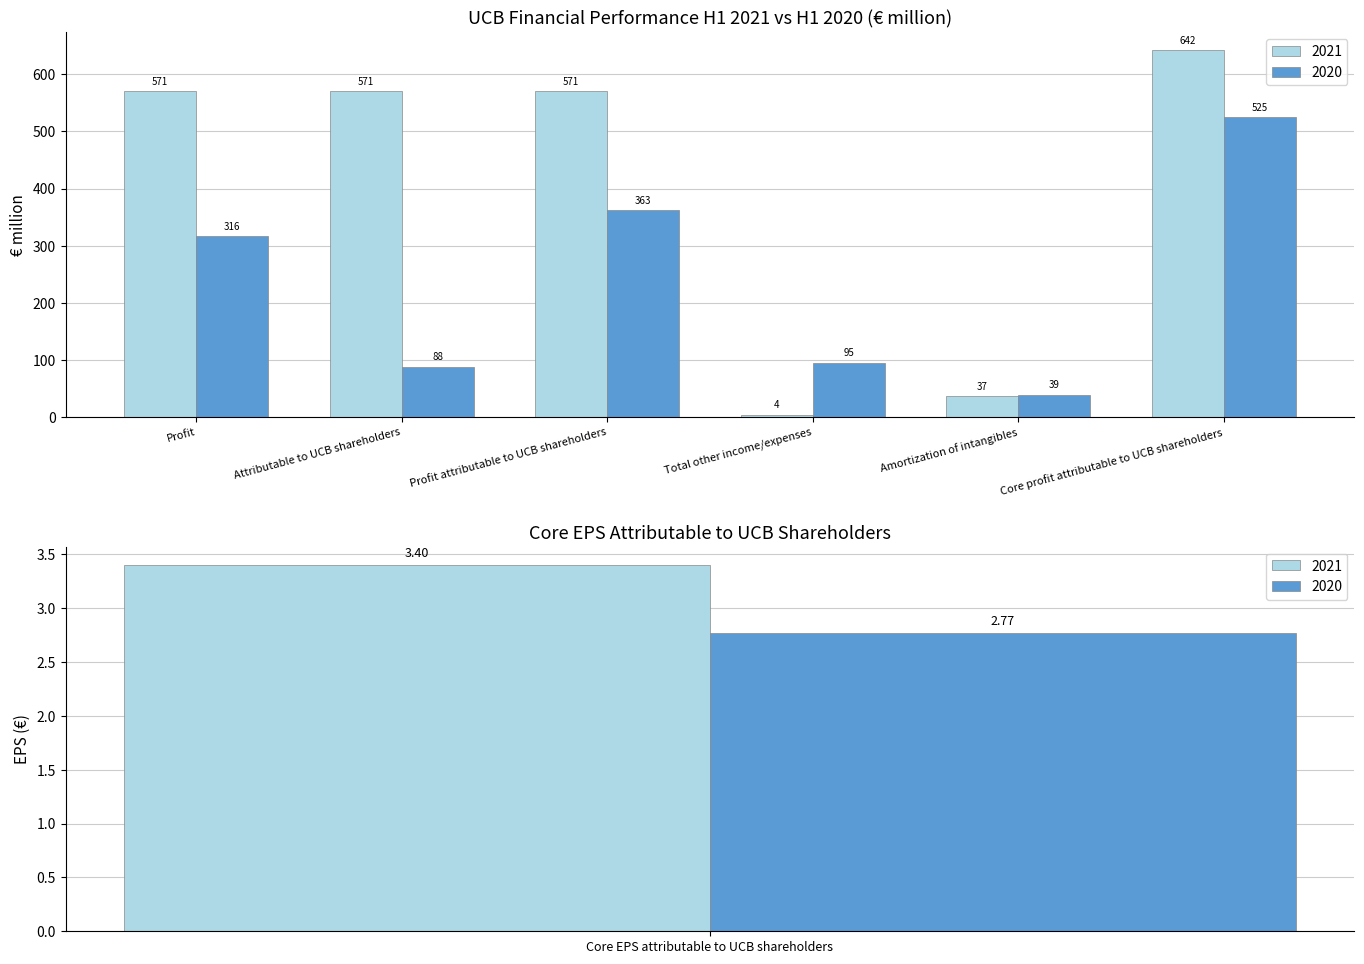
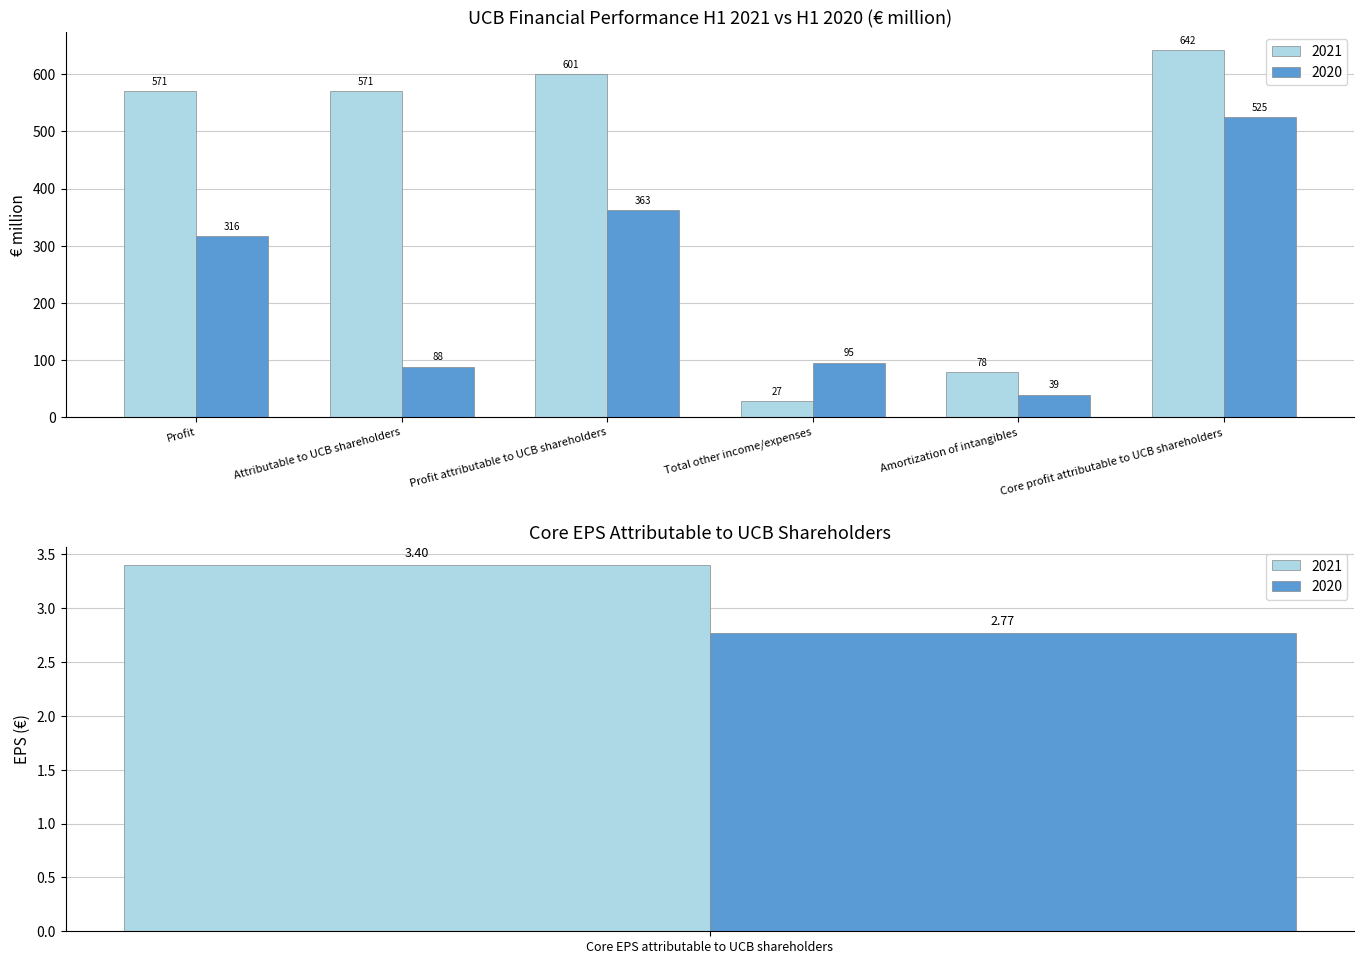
UCB Financial Performance H1 2021 vs H1 2020 (€ million), 2021, Profit attributable to UCB shareholders: 571 -> 601
UCB Financial Performance H1 2021 vs H1 2020 (€ million), 2021, Total other income/expenses: 4 -> 27
UCB Financial Performance H1 2021 vs H1 2020 (€ million), 2021, Amortization of intangibles: 37 -> 78
